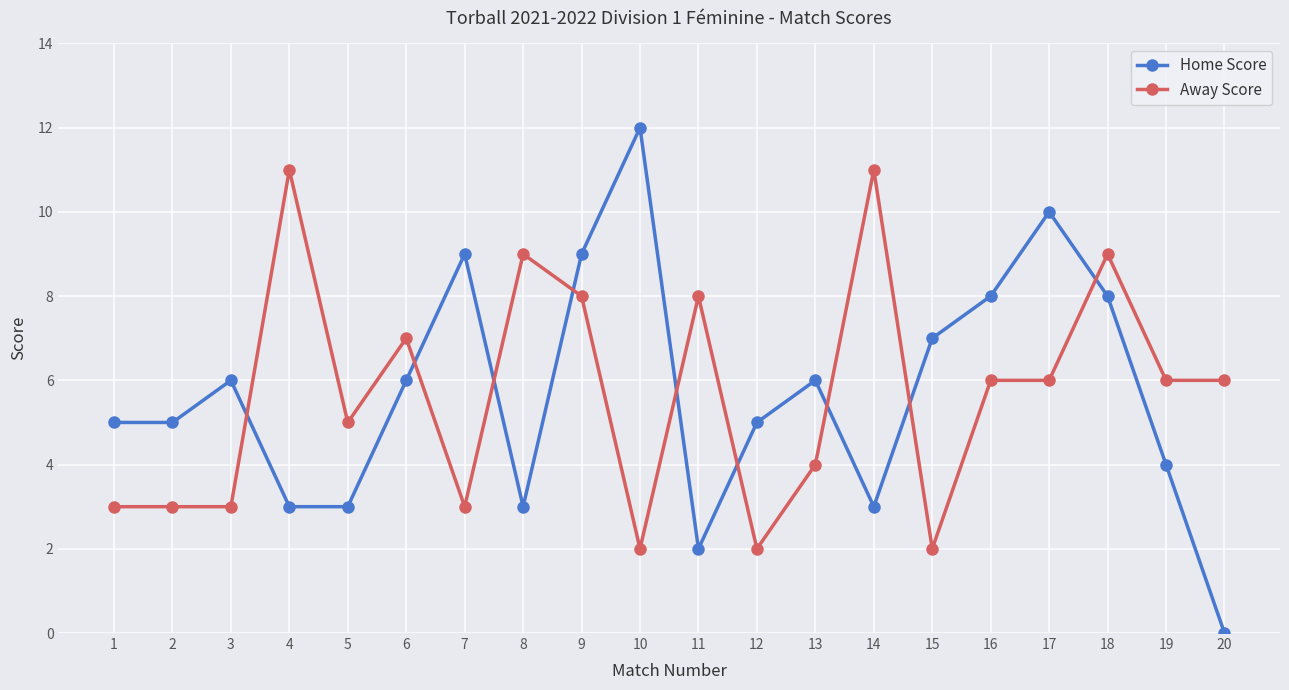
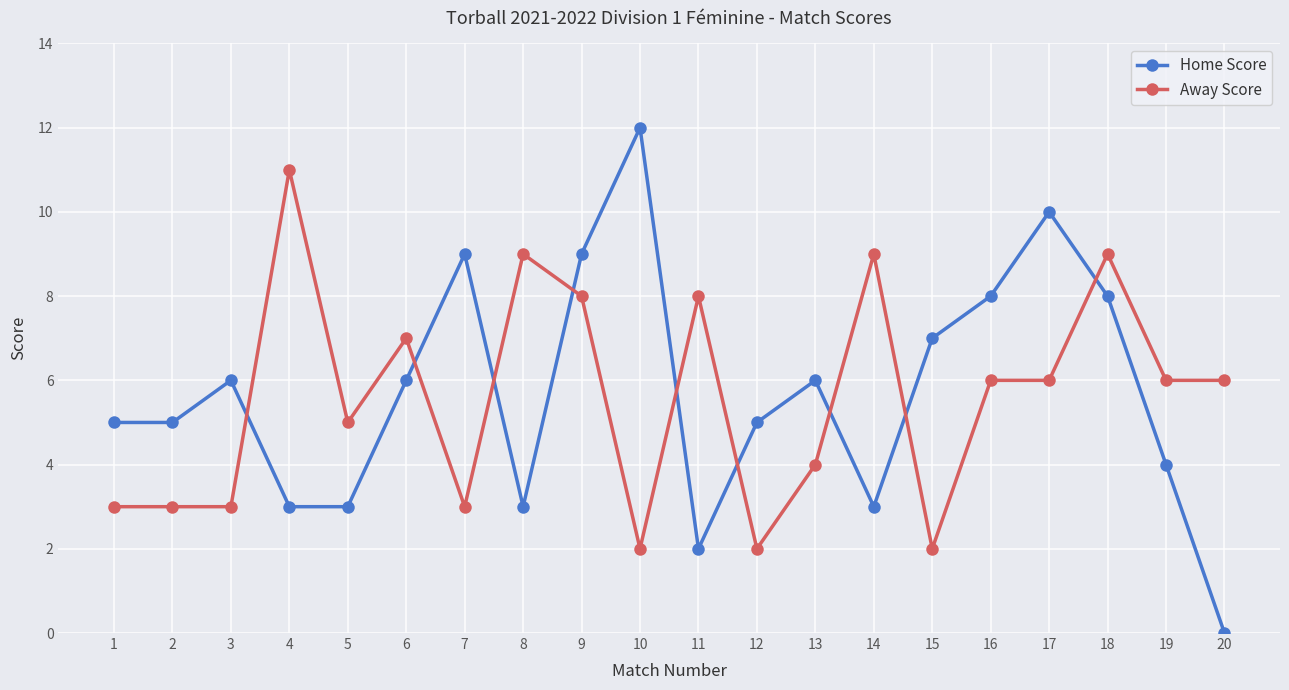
Away Score, 14: 11 -> 9
